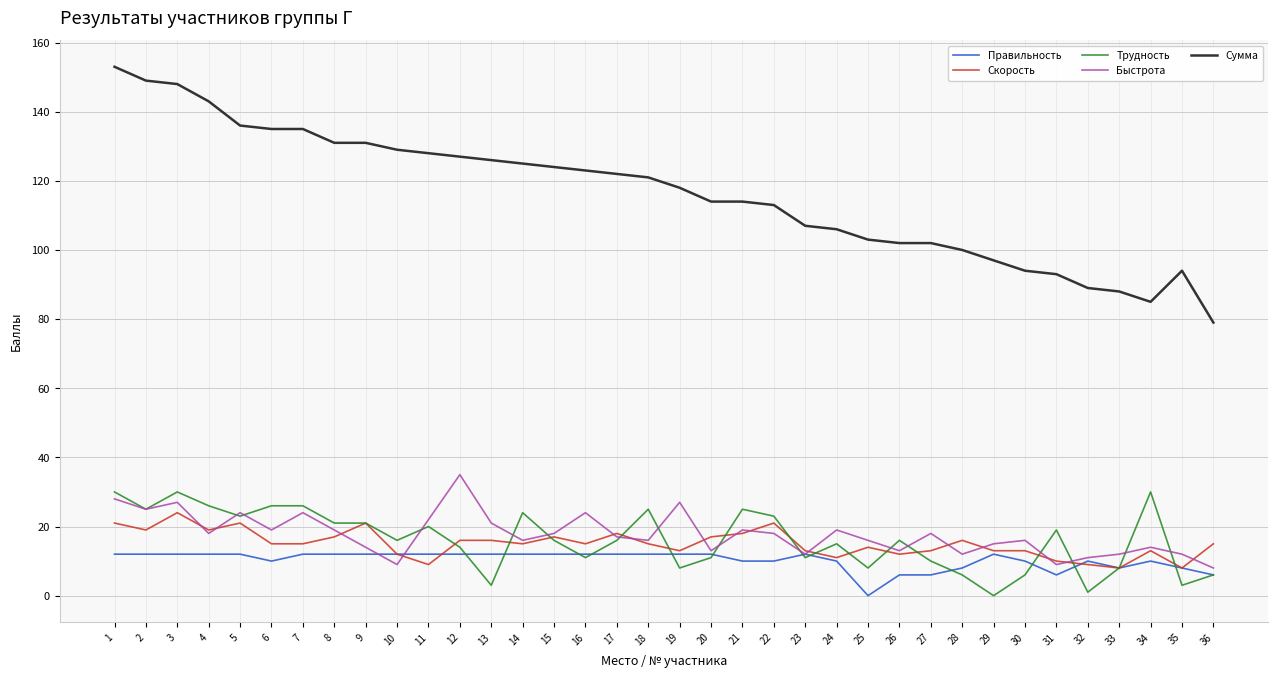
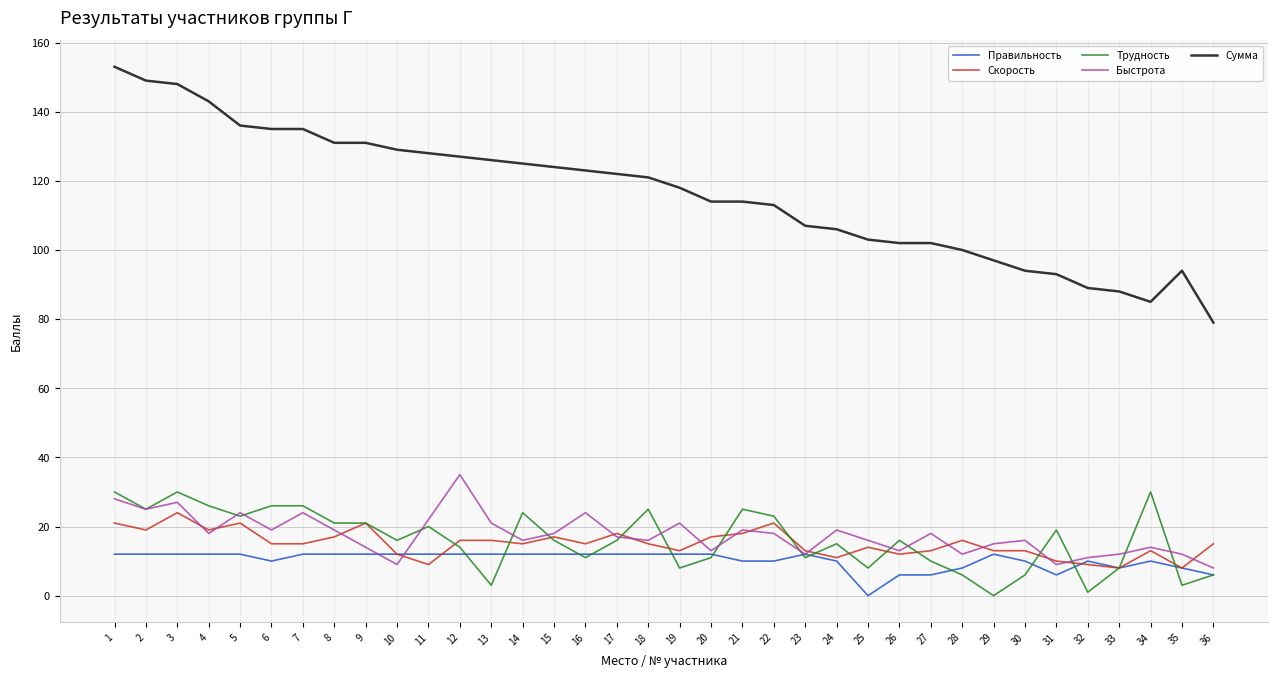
Быстрота, 19: 27 -> 21
